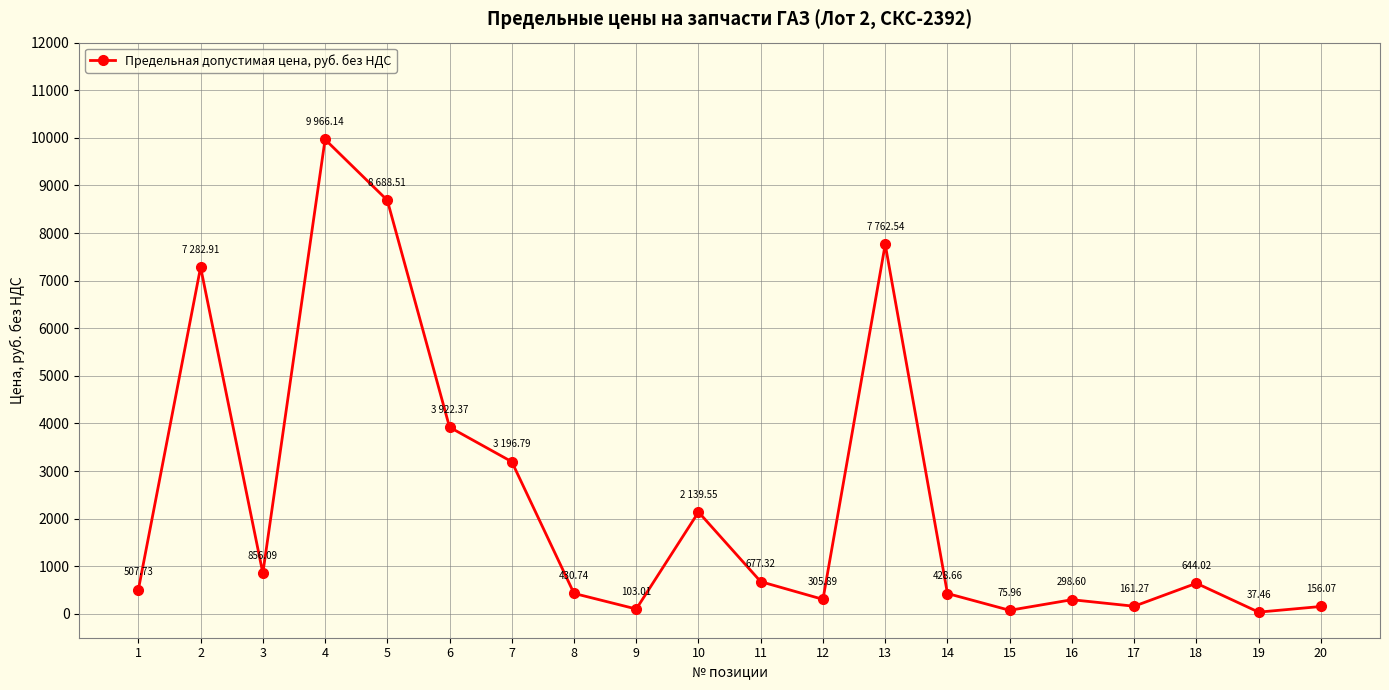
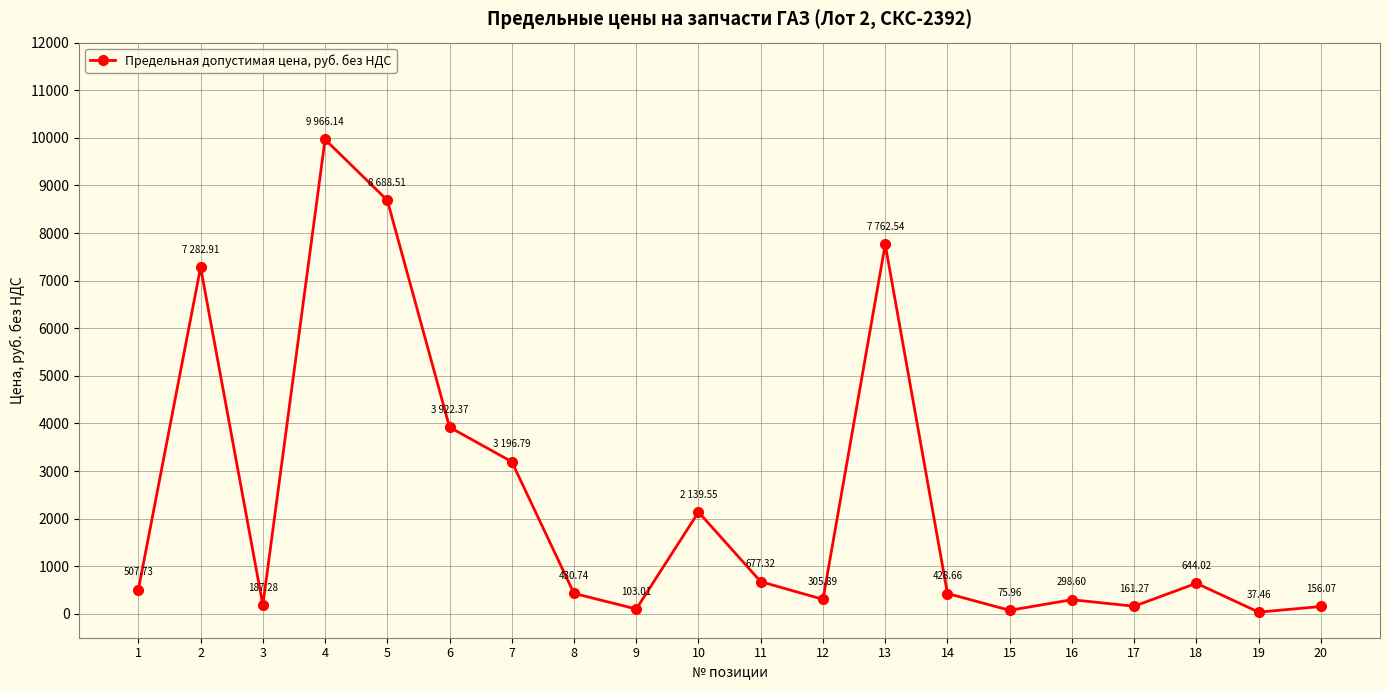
3: 856.09 -> 187.28
